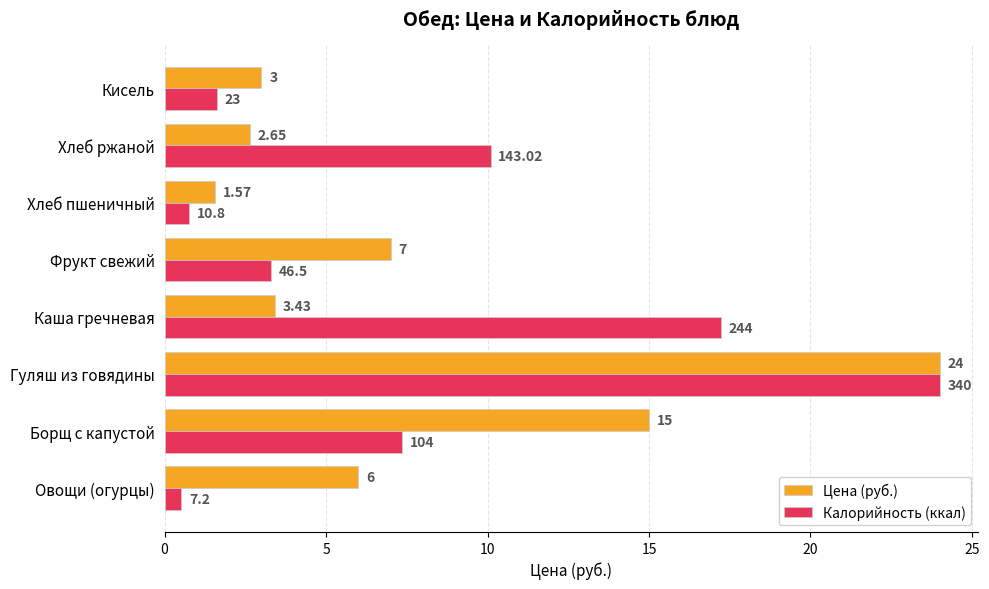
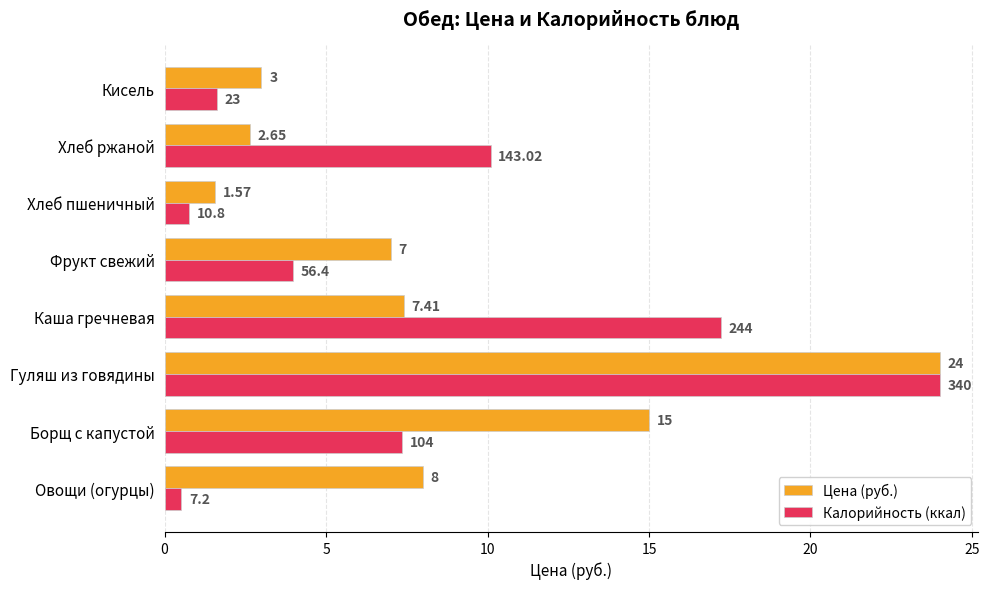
Калорийность (ккал), Фрукт свежий: 46.5 -> 56.4
Цена (руб.), Каша гречневая: 3.43 -> 7.41
Цена (руб.), Овощи (огурцы): 6 -> 8
